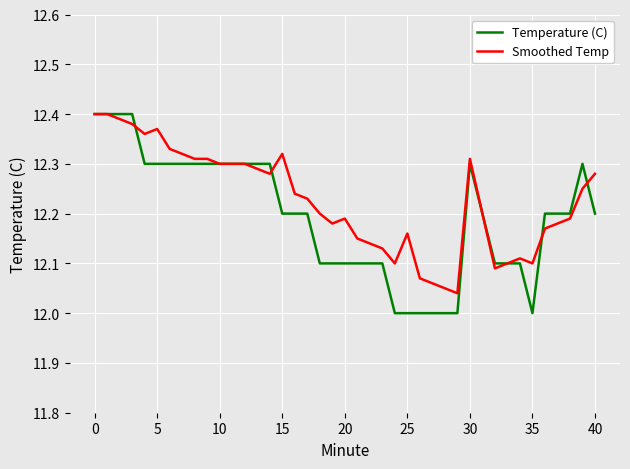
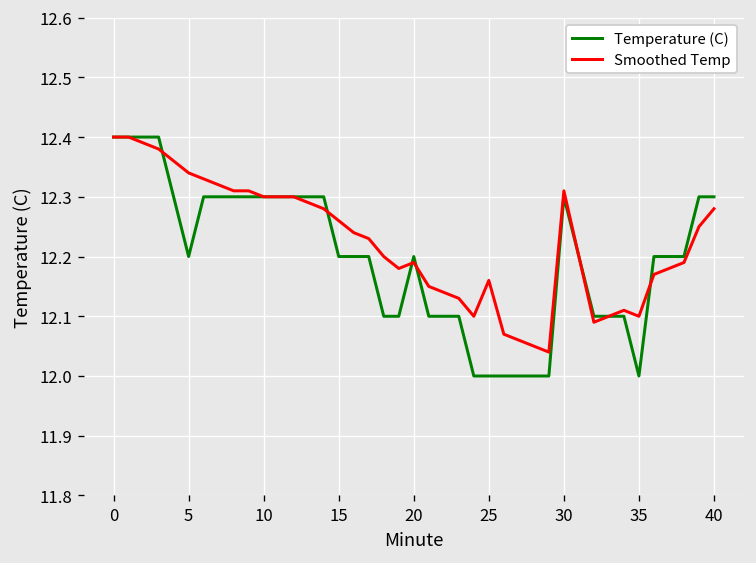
Temperature (C), 5: 12.3 -> 12.2
Smoothed Temp, 5: 12.37 -> 12.34
Smoothed Temp, 15: 12.32 -> 12.26
Temperature (C), 20: 12.1 -> 12.2
Temperature (C), 40: 12.2 -> 12.3
